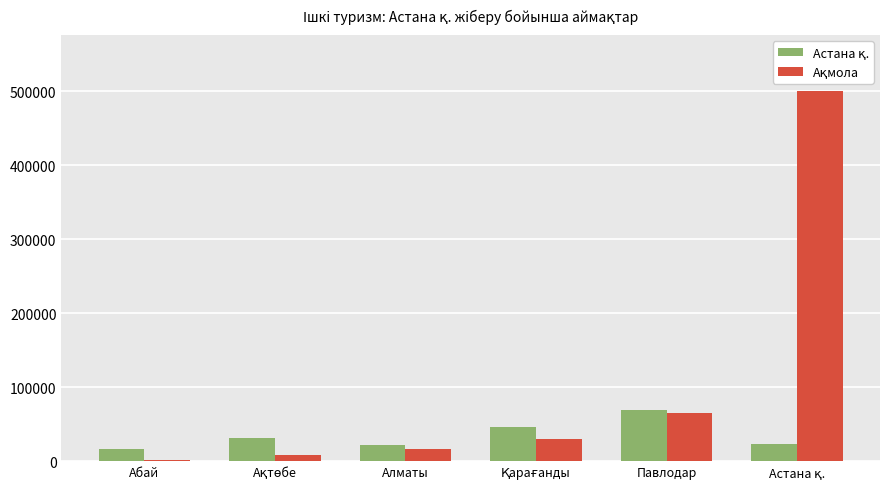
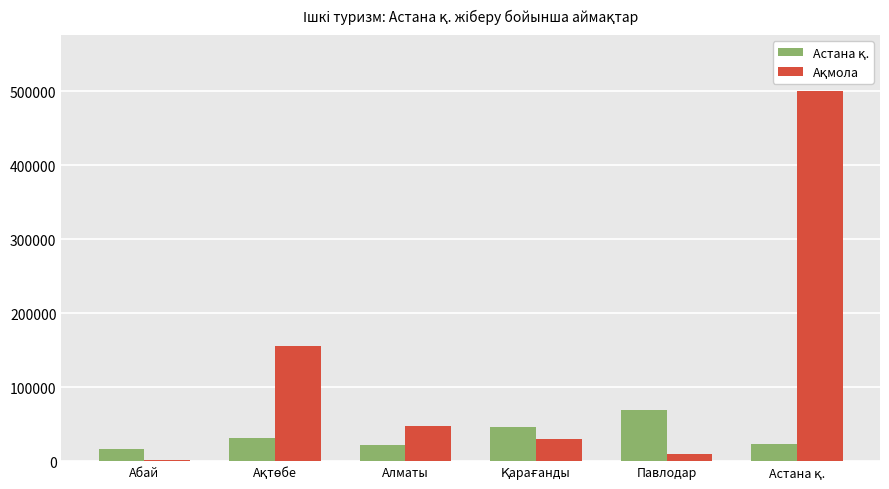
Ақмола, Ақтөбе: 10000 -> 160000
Ақмола, Алматы: 20000 -> 50000
Ақмола, Павлодар: 70000 -> 10000
